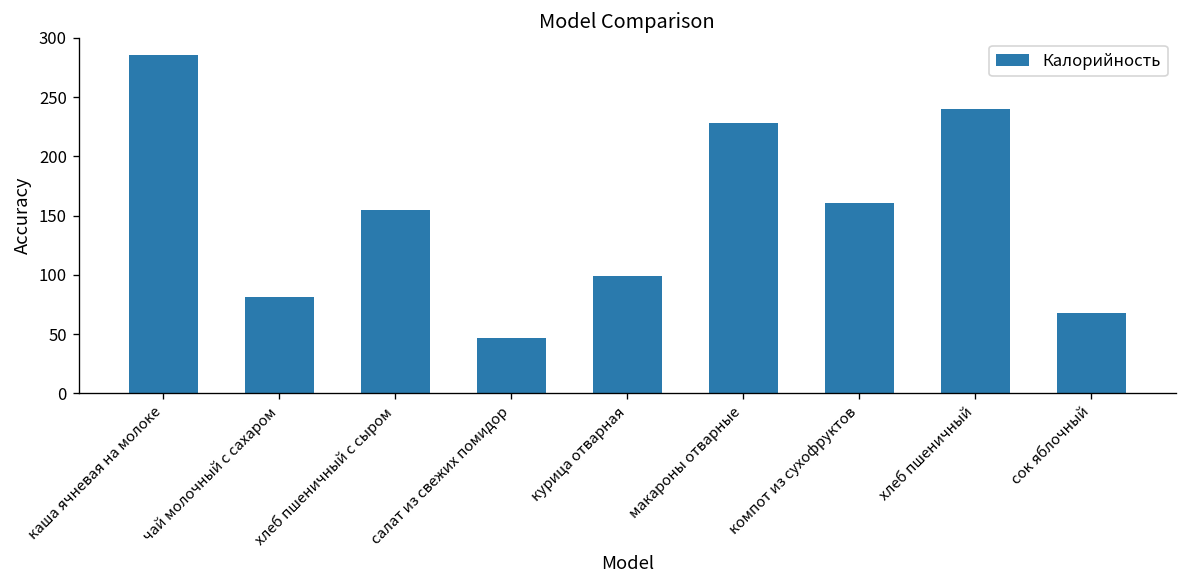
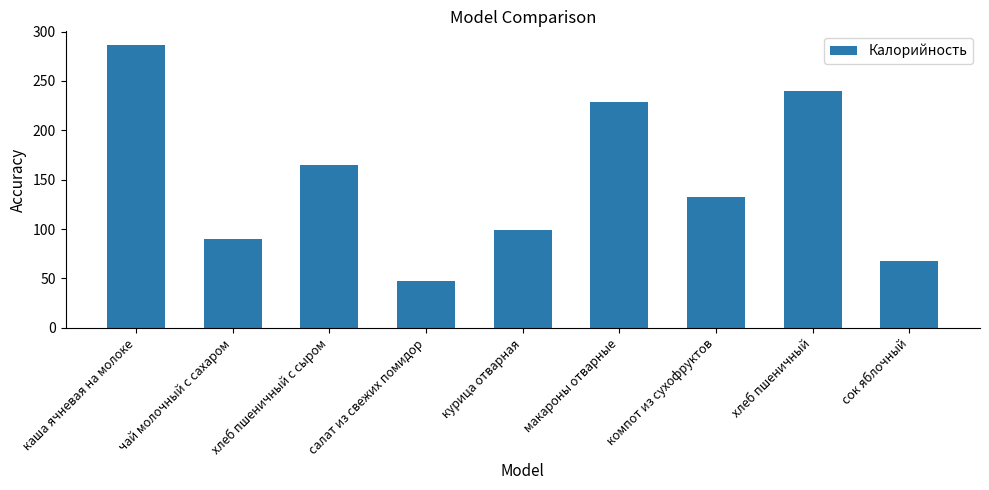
чай молочный с сахаром: 80 -> 90
хлеб пшеничный с сыром: 160 -> 170
компот из сухофруктов: 160 -> 130
